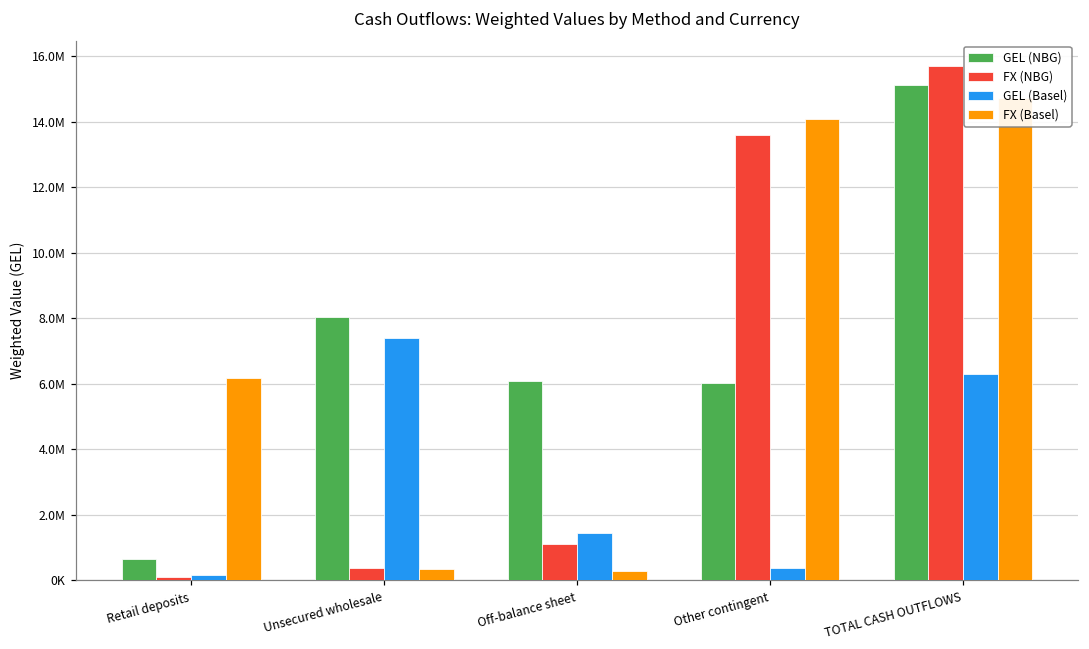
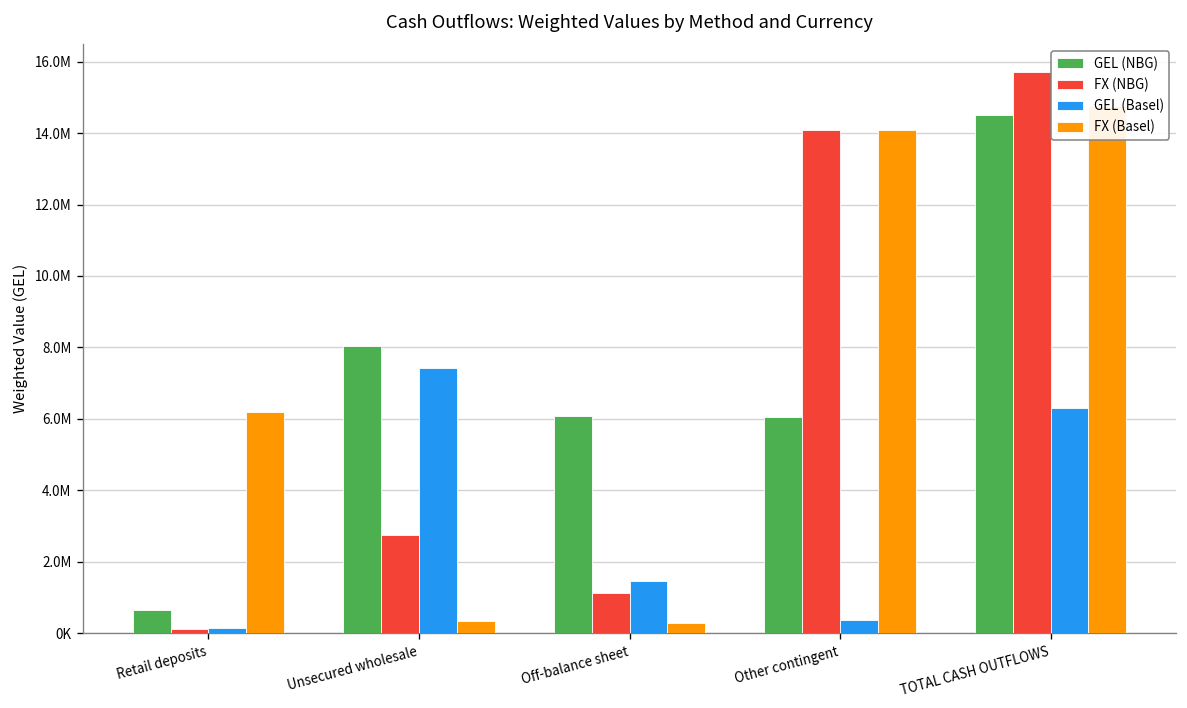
FX (NBG), Unsecured wholesale: 400000 -> 2800000
FX (NBG), Other contingent: 13600000 -> 14100000
GEL (NBG), TOTAL CASH OUTFLOWS: 15100000 -> 14500000
